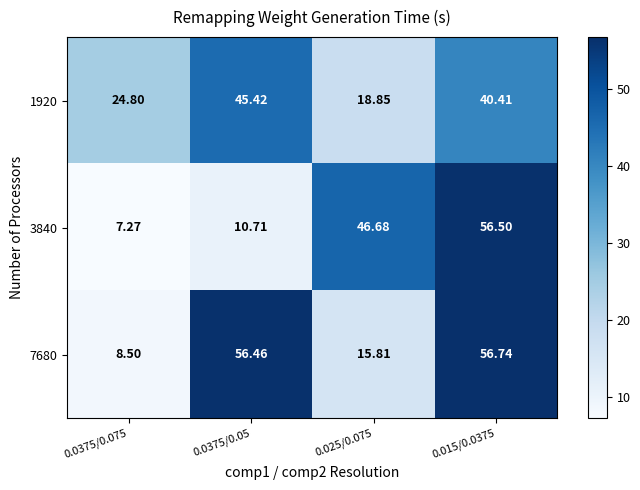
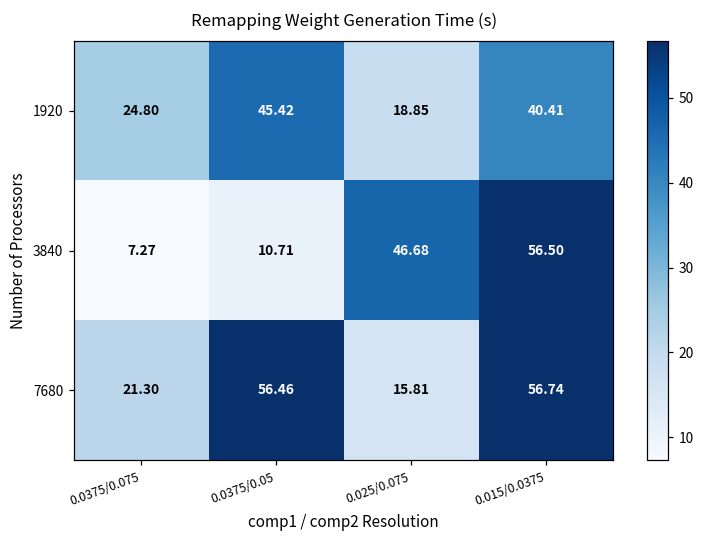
7680, 0.0375/0.075: 8.50 -> 21.30
